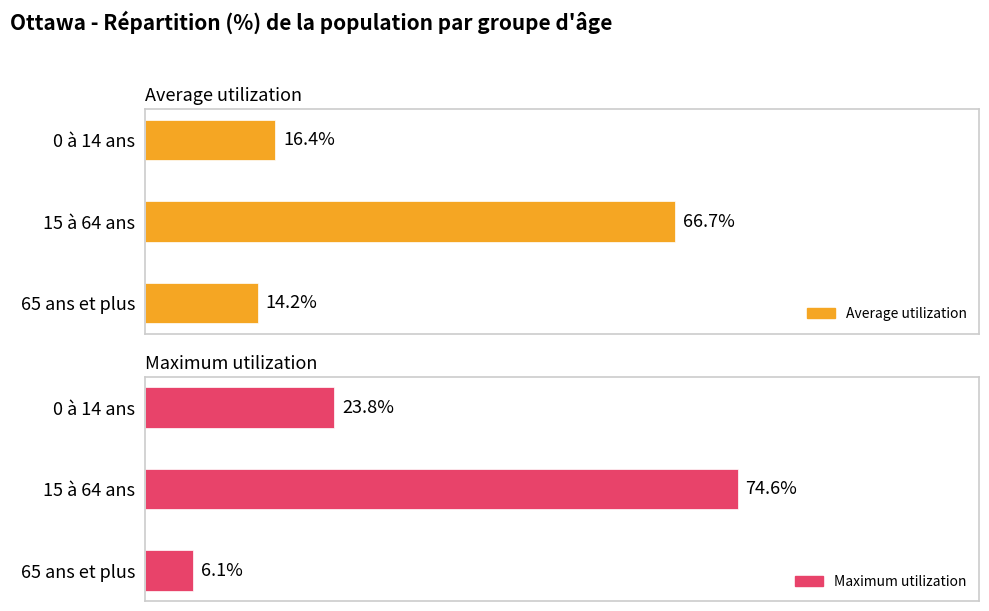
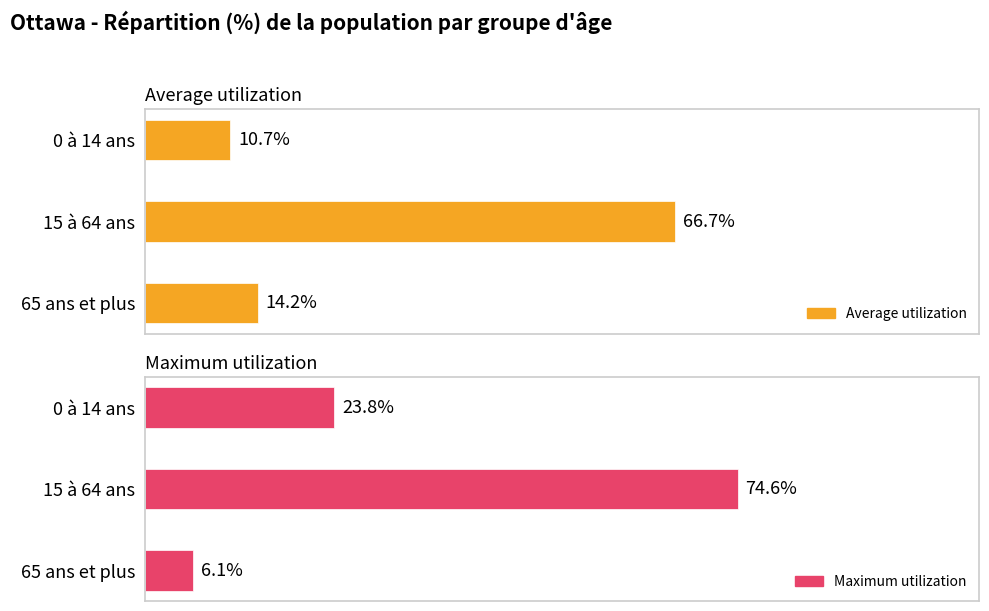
Average utilization, 0 à 14 ans: 16.4% -> 10.7%
